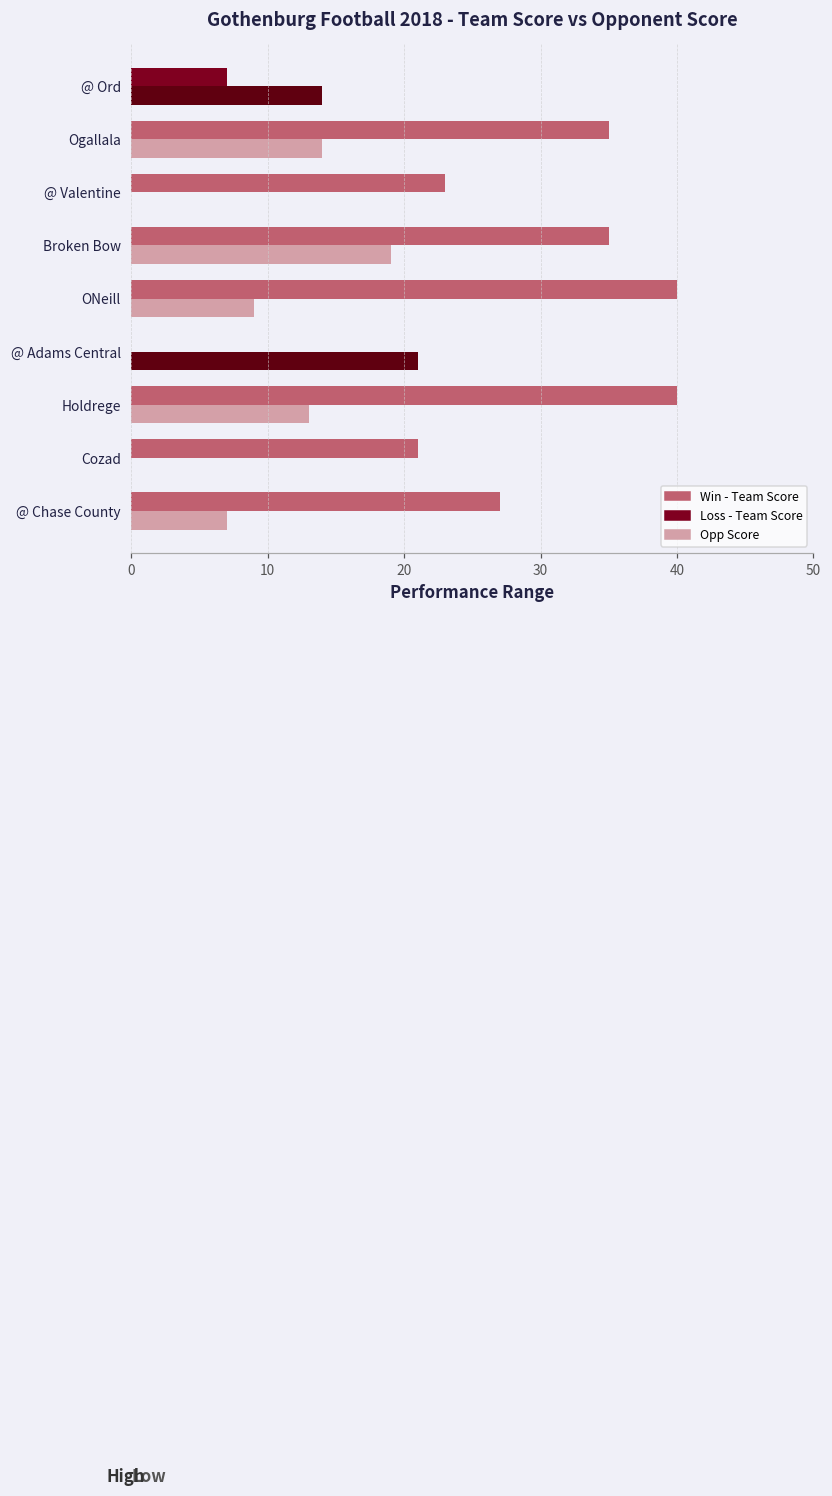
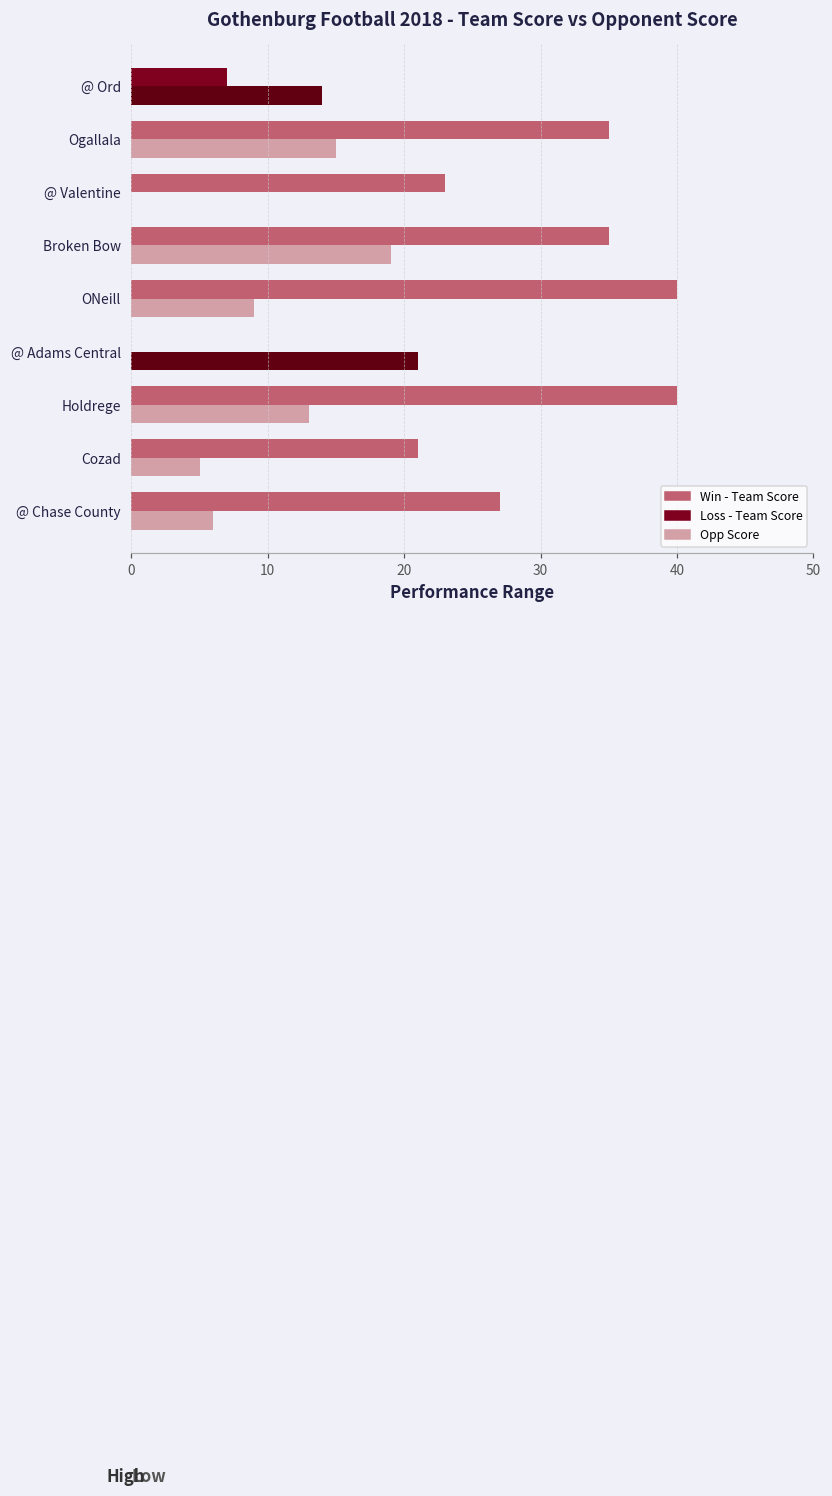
Opp Score, Ogallala: 14 -> 15
Opp Score, Cozad: 0 -> 5
Opp Score, @ Chase County: 7 -> 6
